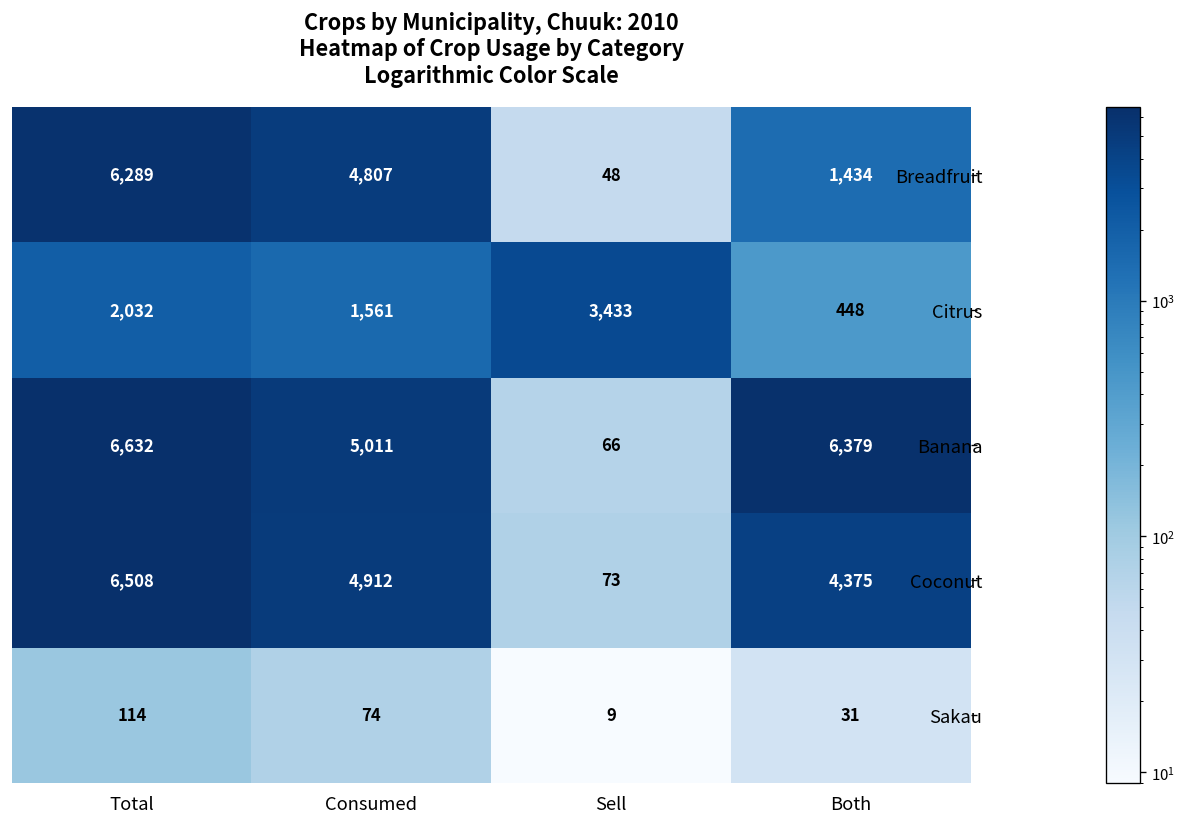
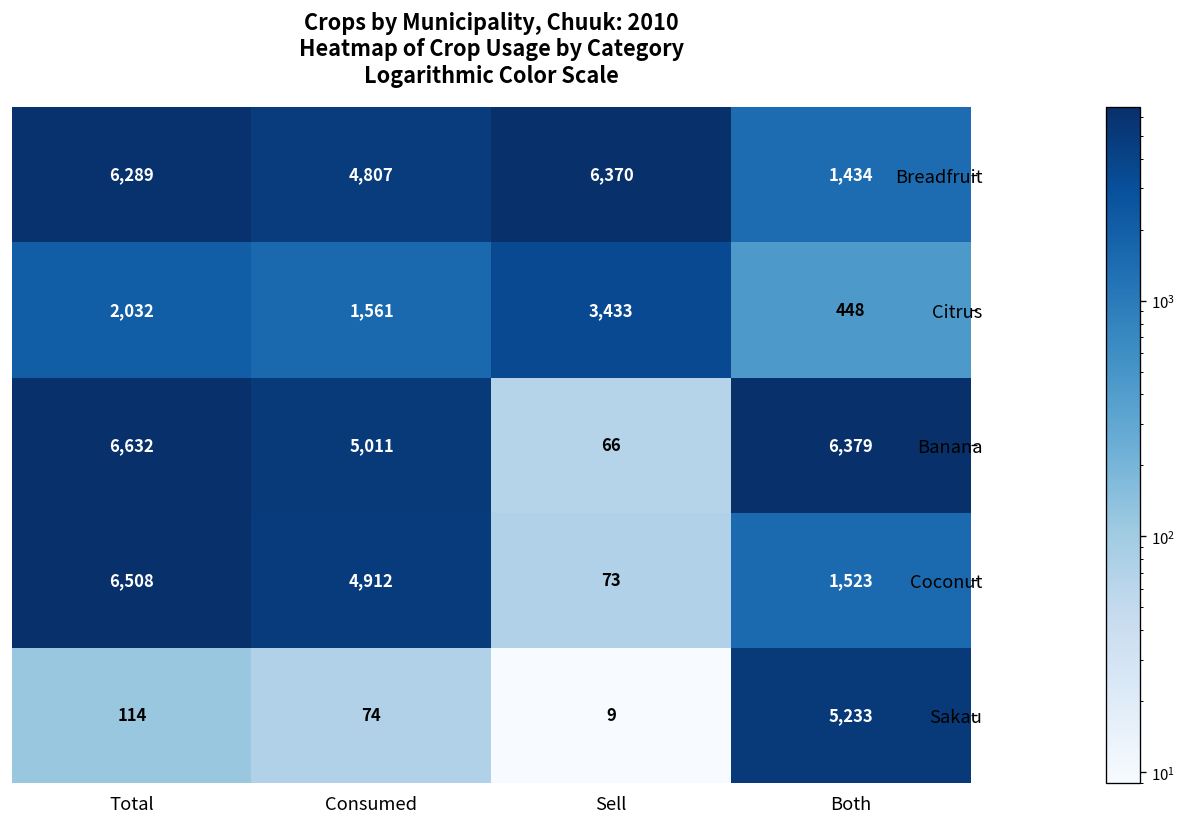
Breadfruit, Sell: 48 -> 6,370
Coconut, Both: 4,375 -> 1,523
Sakau, Both: 31 -> 5,233
